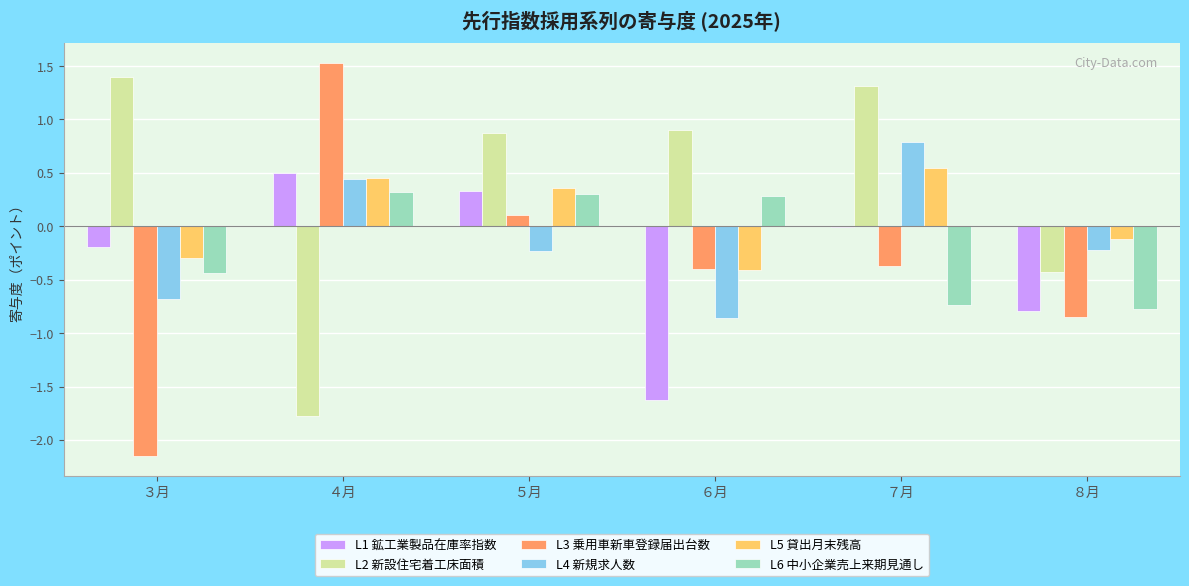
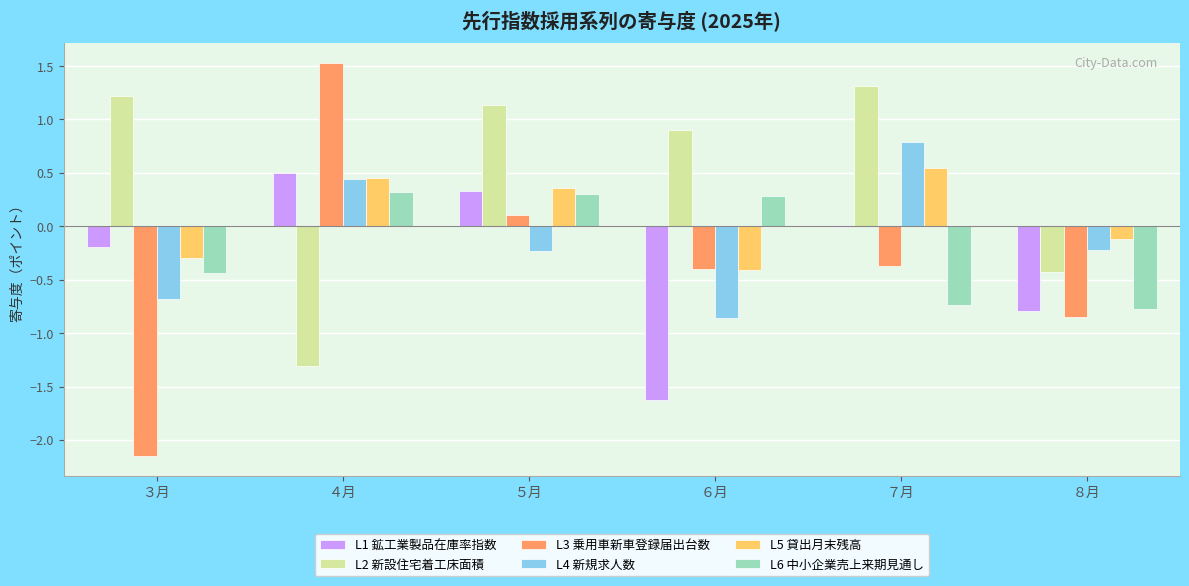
L2 新設住宅着工床面積, ３月: 1.40 -> 1.22
L2 新設住宅着工床面積, ４月: -1.78 -> -1.31
L2 新設住宅着工床面積, ５月: 0.87 -> 1.14
